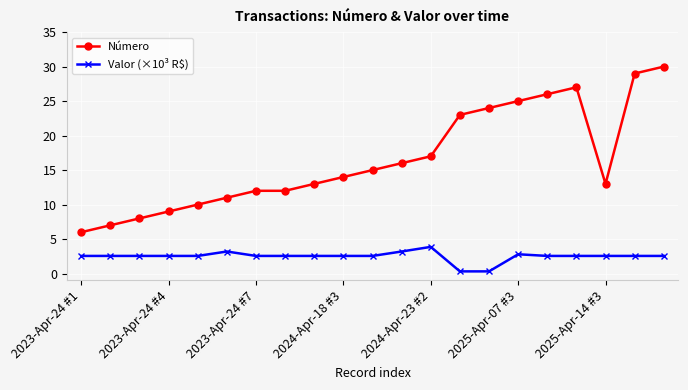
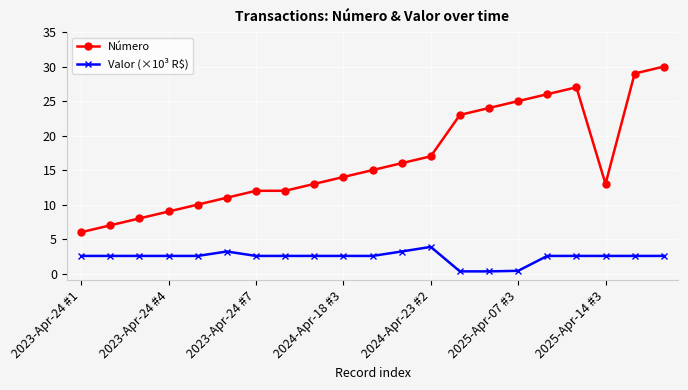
Valor (×10³ R$), 2025-Apr-07 #3: 3 -> 0
